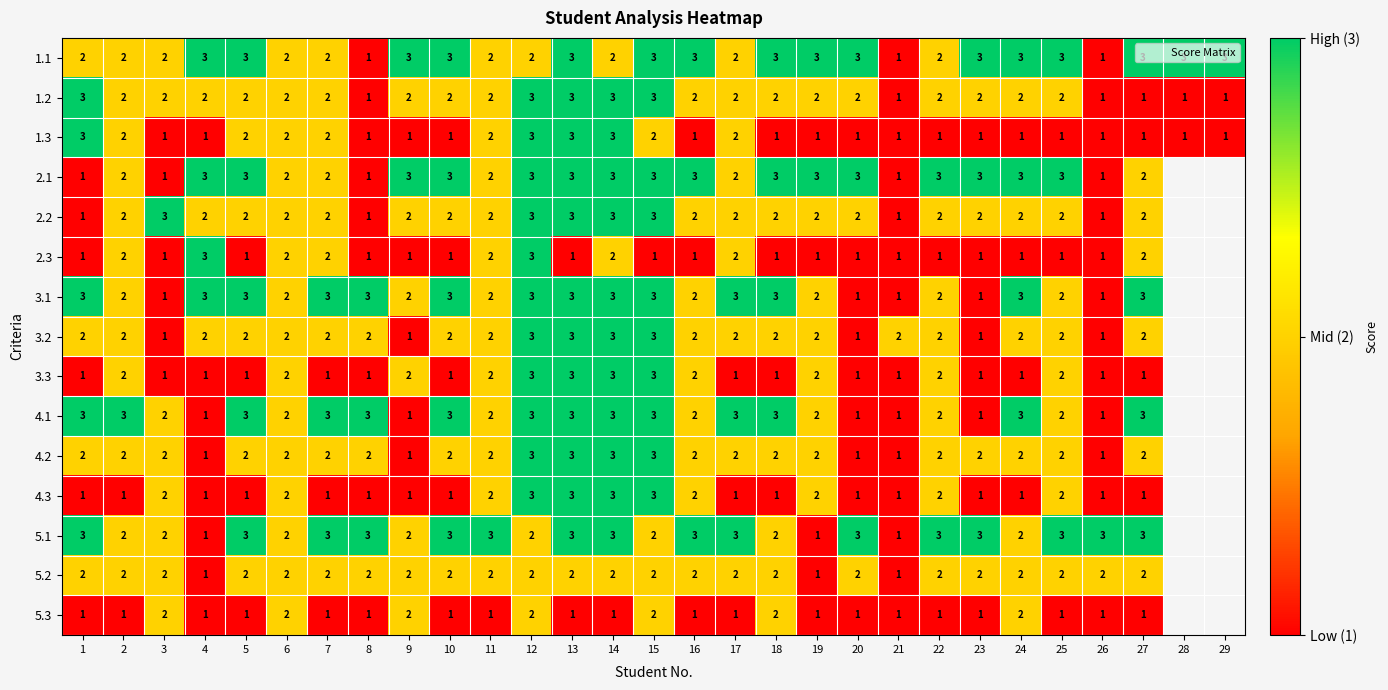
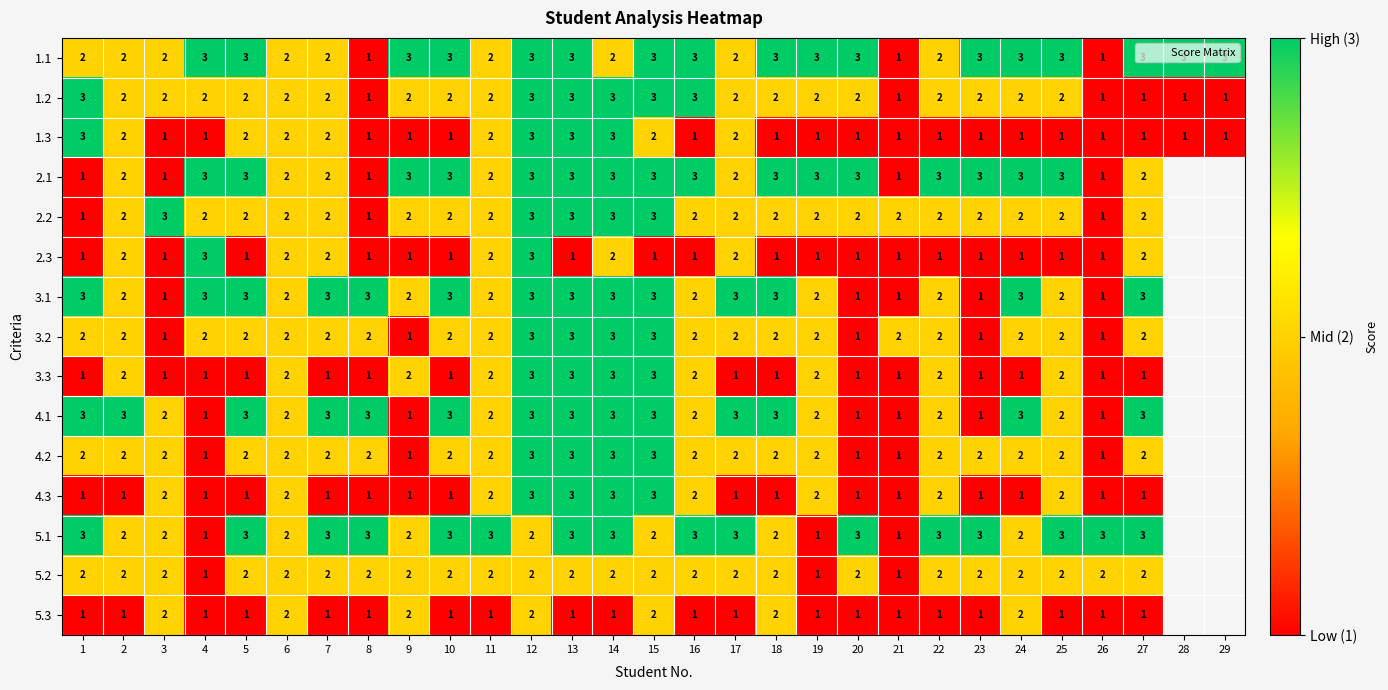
1.1, 12: 2 -> 3
1.2, 16: 2 -> 3
2.2, 21: 1 -> 2
